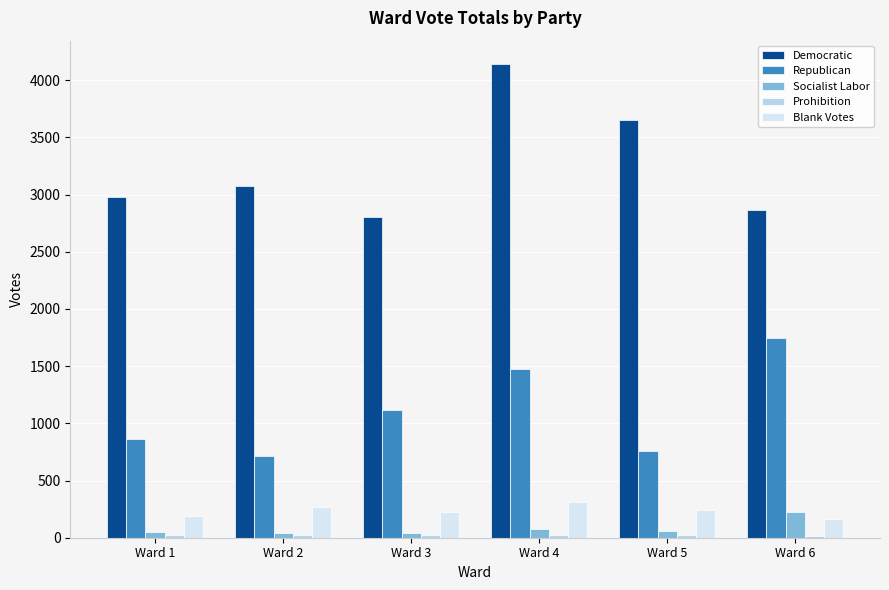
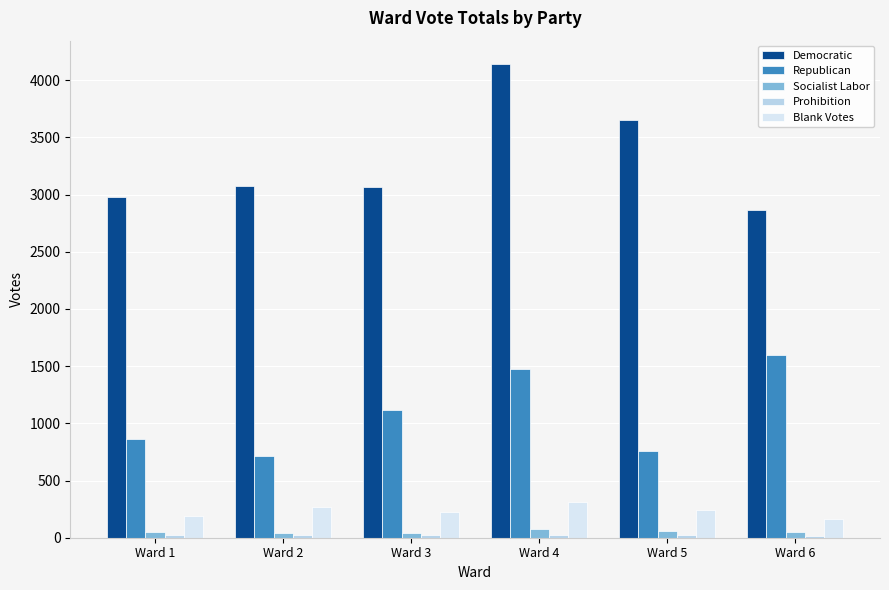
Democratic, Ward 3: 2800 -> 3070
Republican, Ward 6: 1750 -> 1600
Socialist Labor, Ward 6: 220 -> 50
